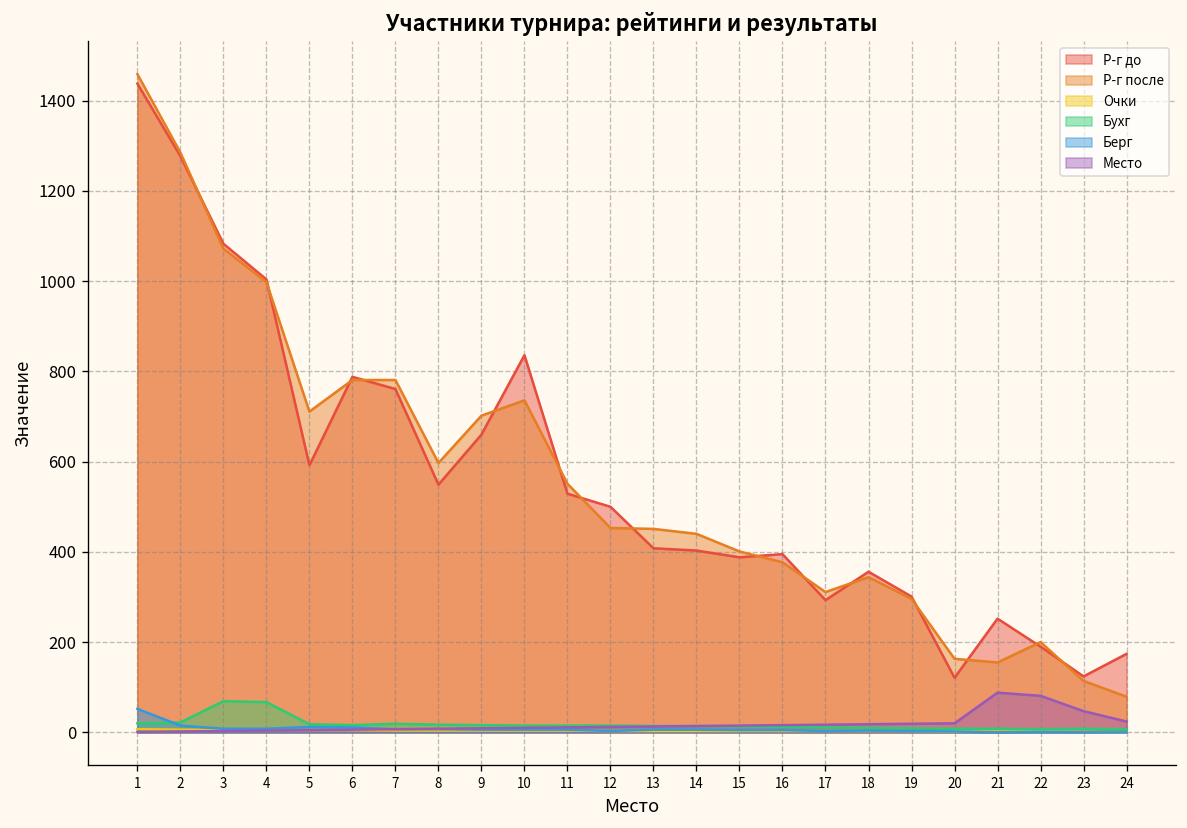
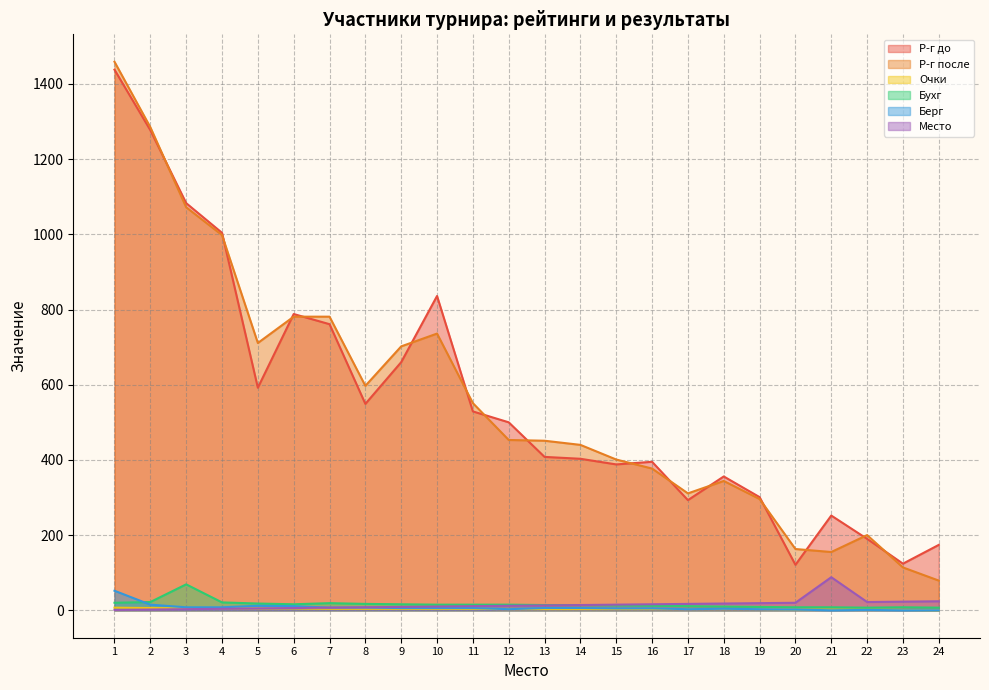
Бухг, 4: 70 -> 20
Место, 22: 80 -> 20
Место, 23: 50 -> 20
